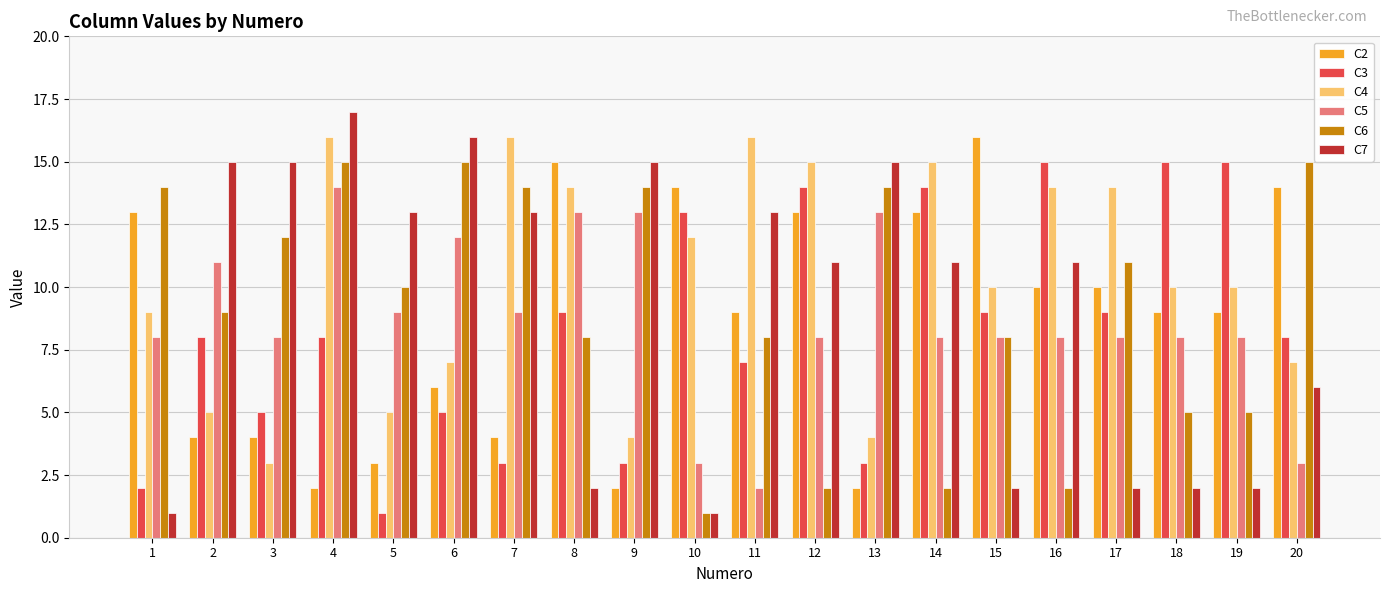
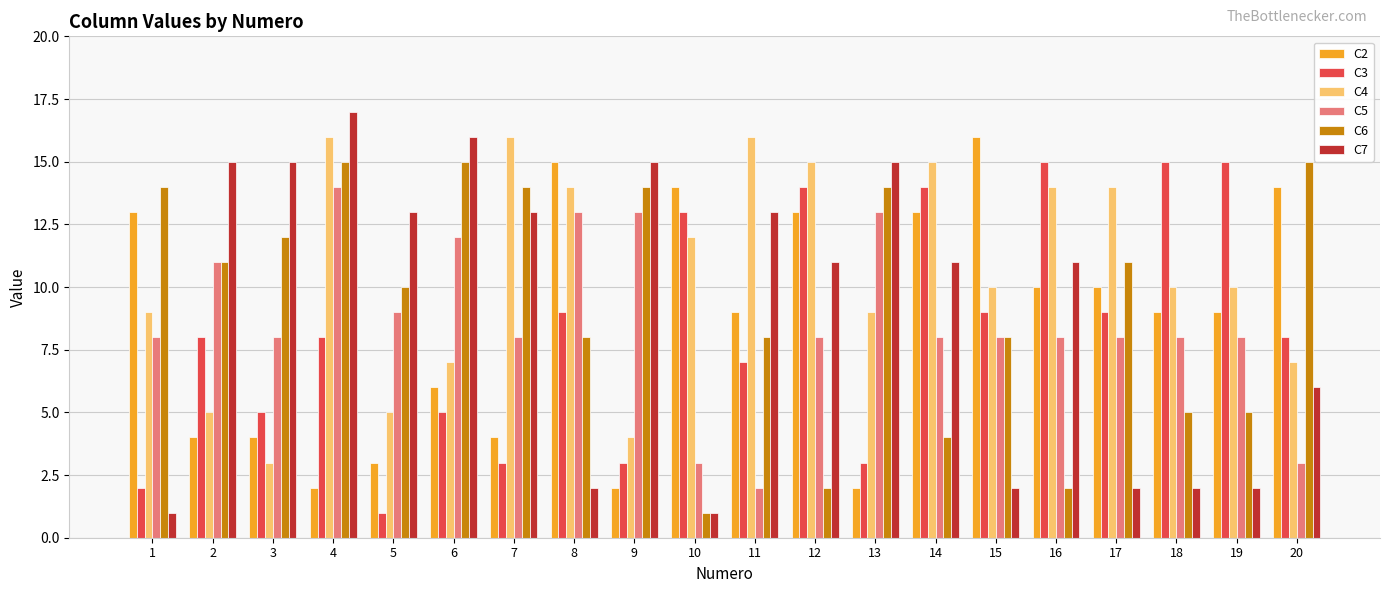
C6, 2: 9 -> 11
C5, 7: 9 -> 8
C4, 13: 4 -> 9
C6, 14: 2 -> 4
